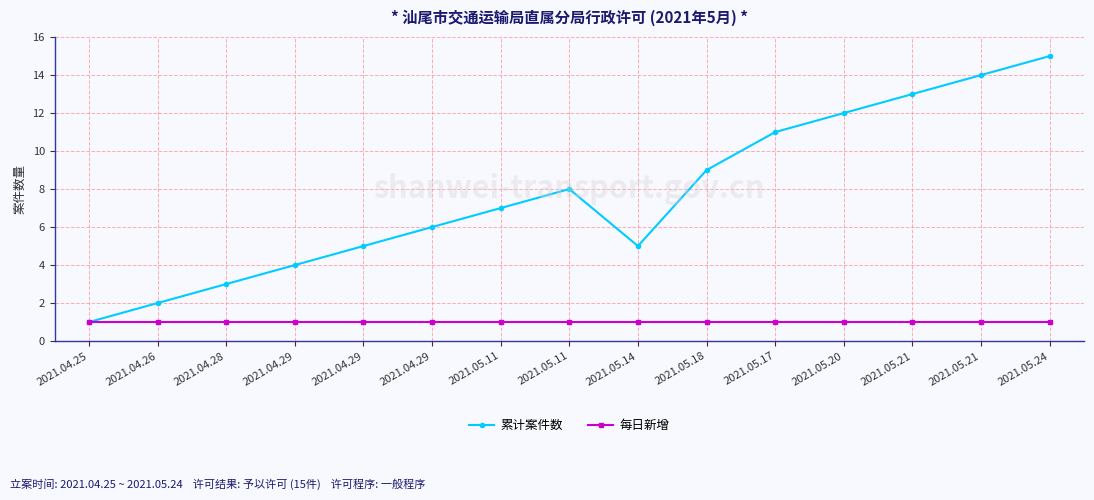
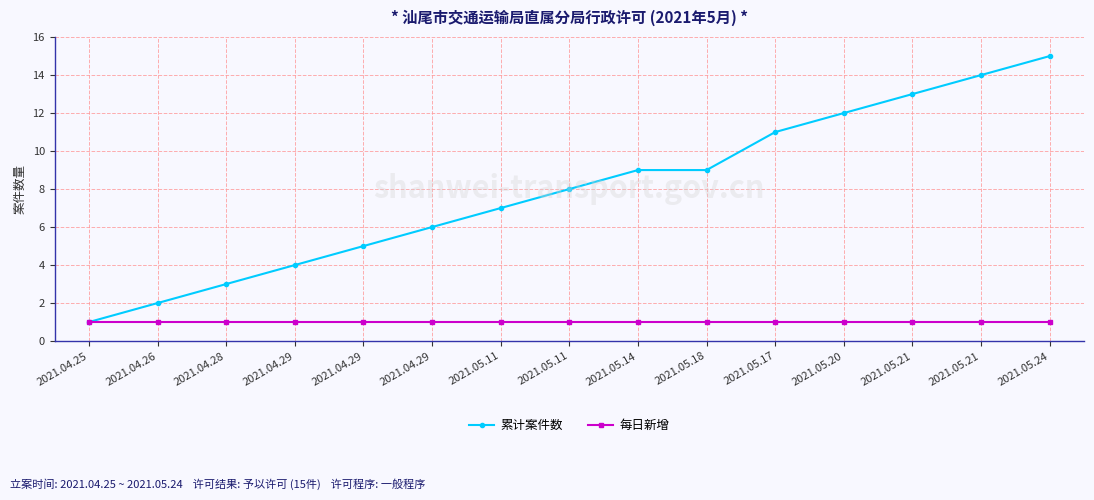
累计案件数, 2021.05.14: 5 -> 9
